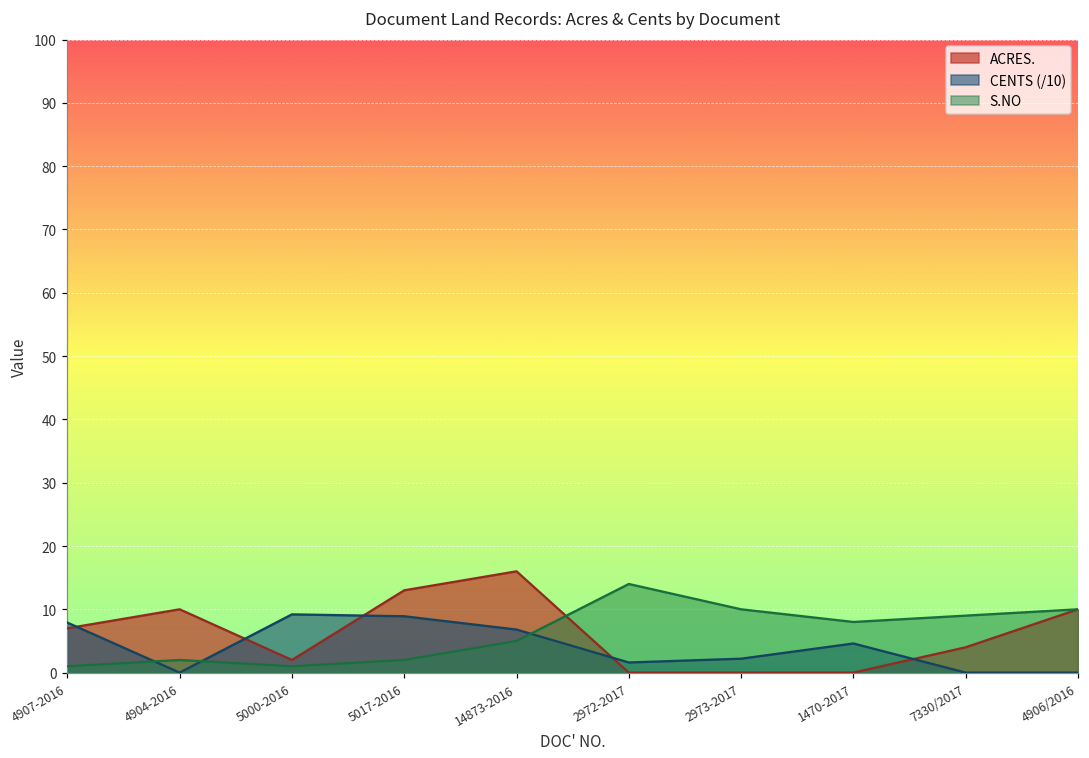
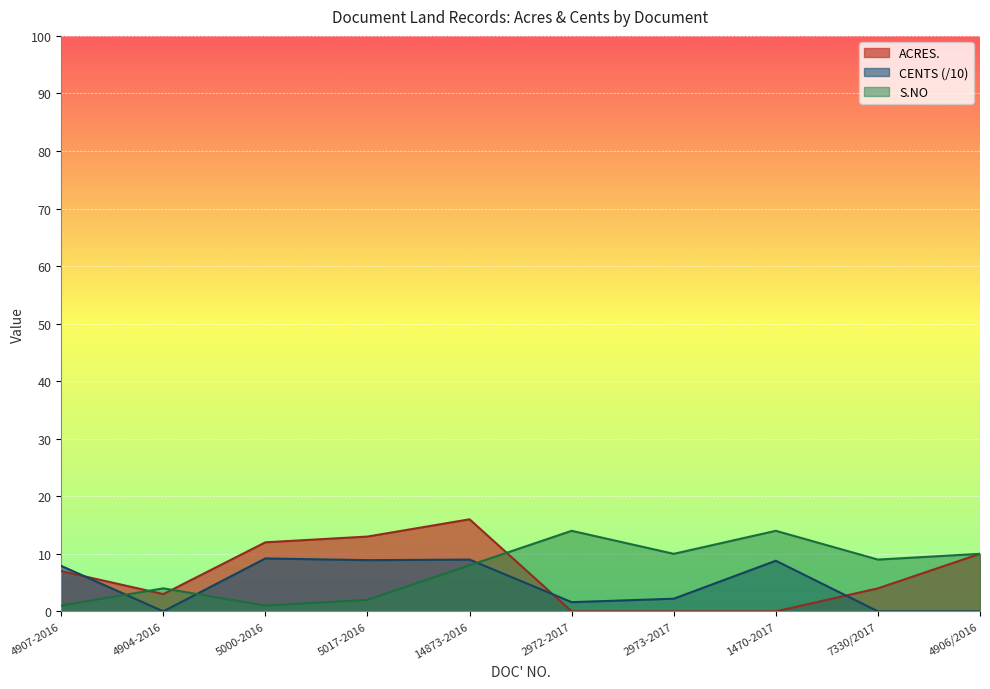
ACRES., 4904-2016: 10 -> 3
S.NO, 4904-2016: 2 -> 4
ACRES., 5000-2016: 2 -> 12
CENTS (/10), 14873-2016: 7 -> 9
S.NO, 14873-2016: 5 -> 8
CENTS (/10), 1470-2017: 5 -> 9
S.NO, 1470-2017: 8 -> 14
